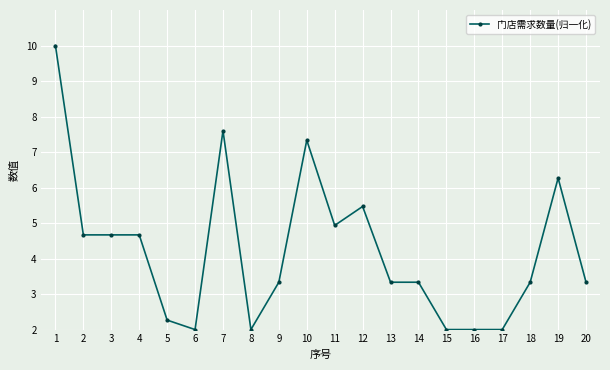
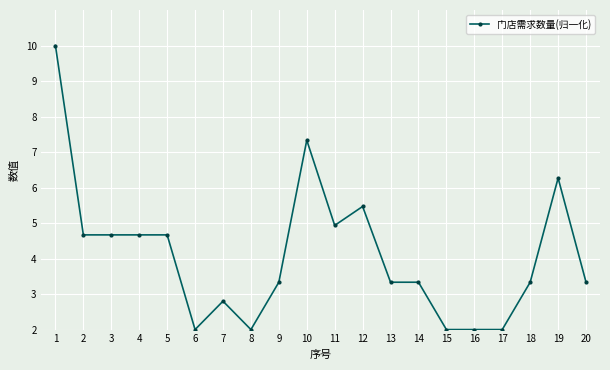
5: 2.3 -> 4.7
7: 7.6 -> 2.8
